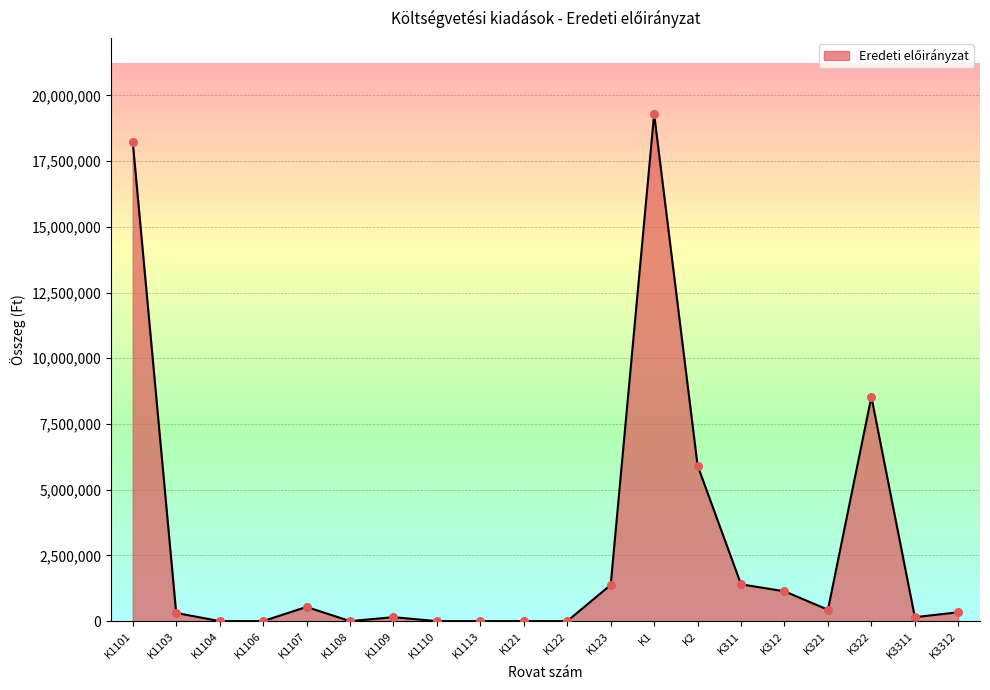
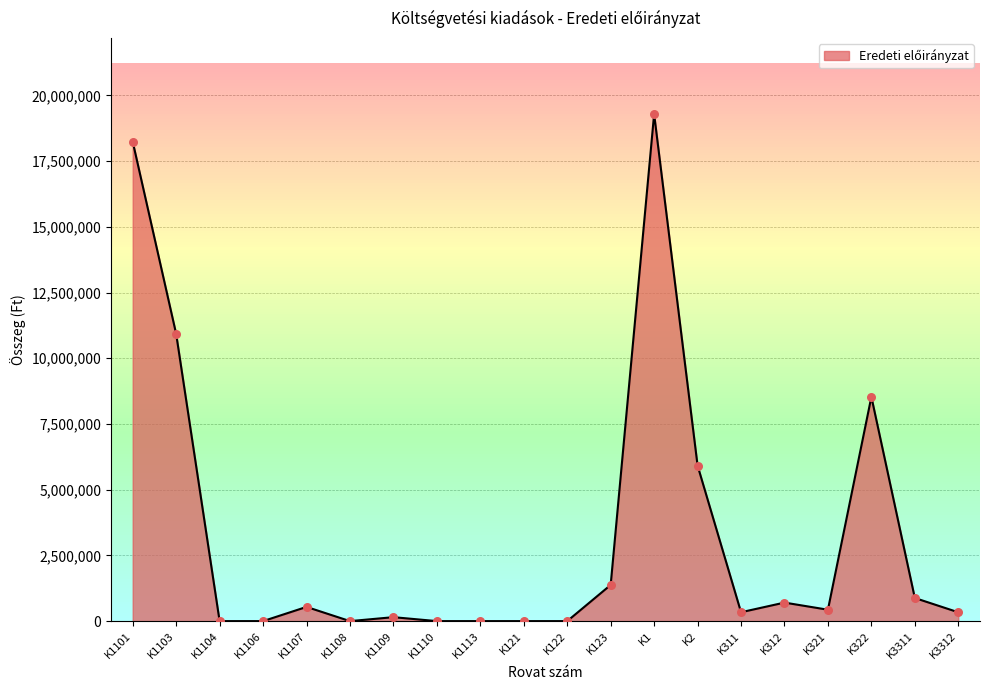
K1103: 300,000 -> 10,900,000
K311: 1,400,000 -> 300,000
K312: 1,100,000 -> 700,000
K3311: 200,000 -> 900,000
